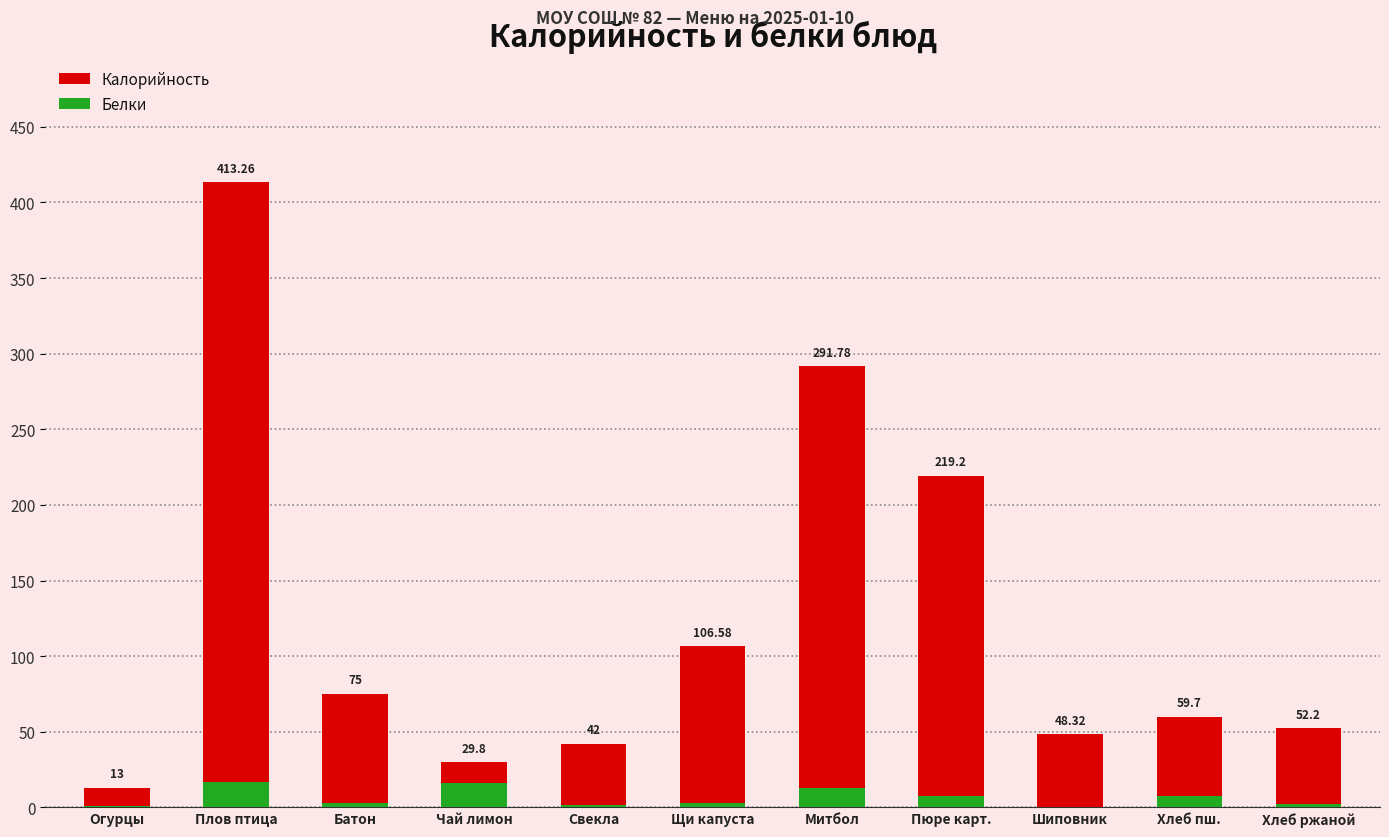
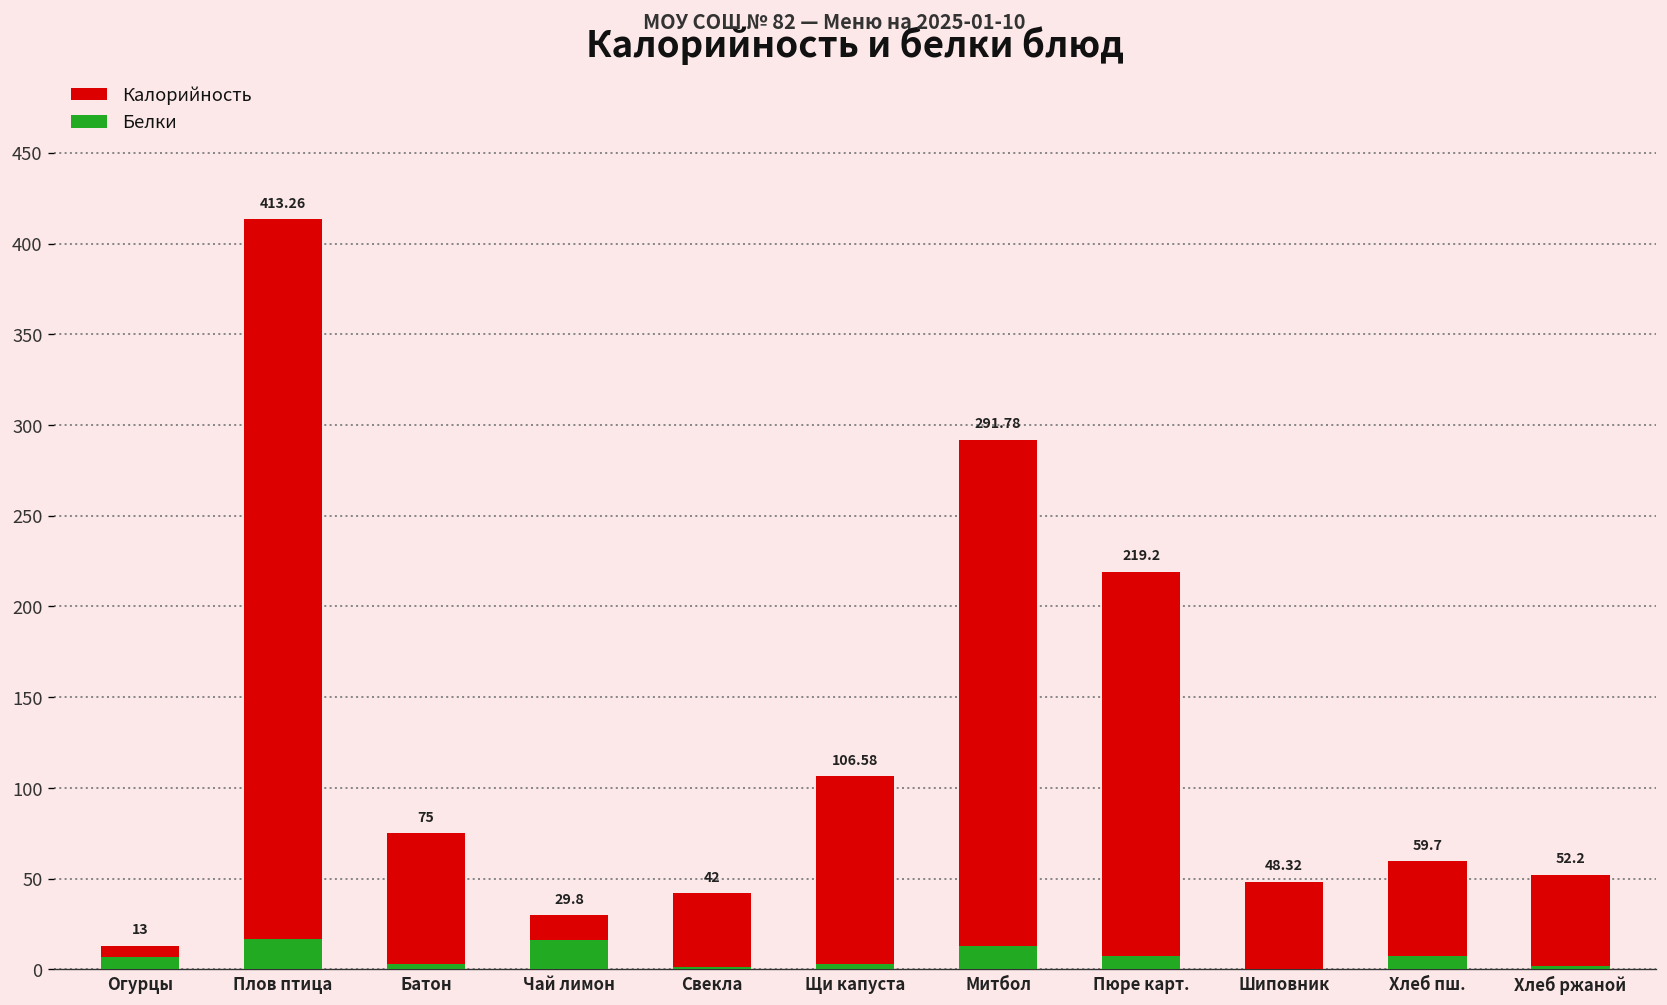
Белки, Огурцы: 1 -> 7
